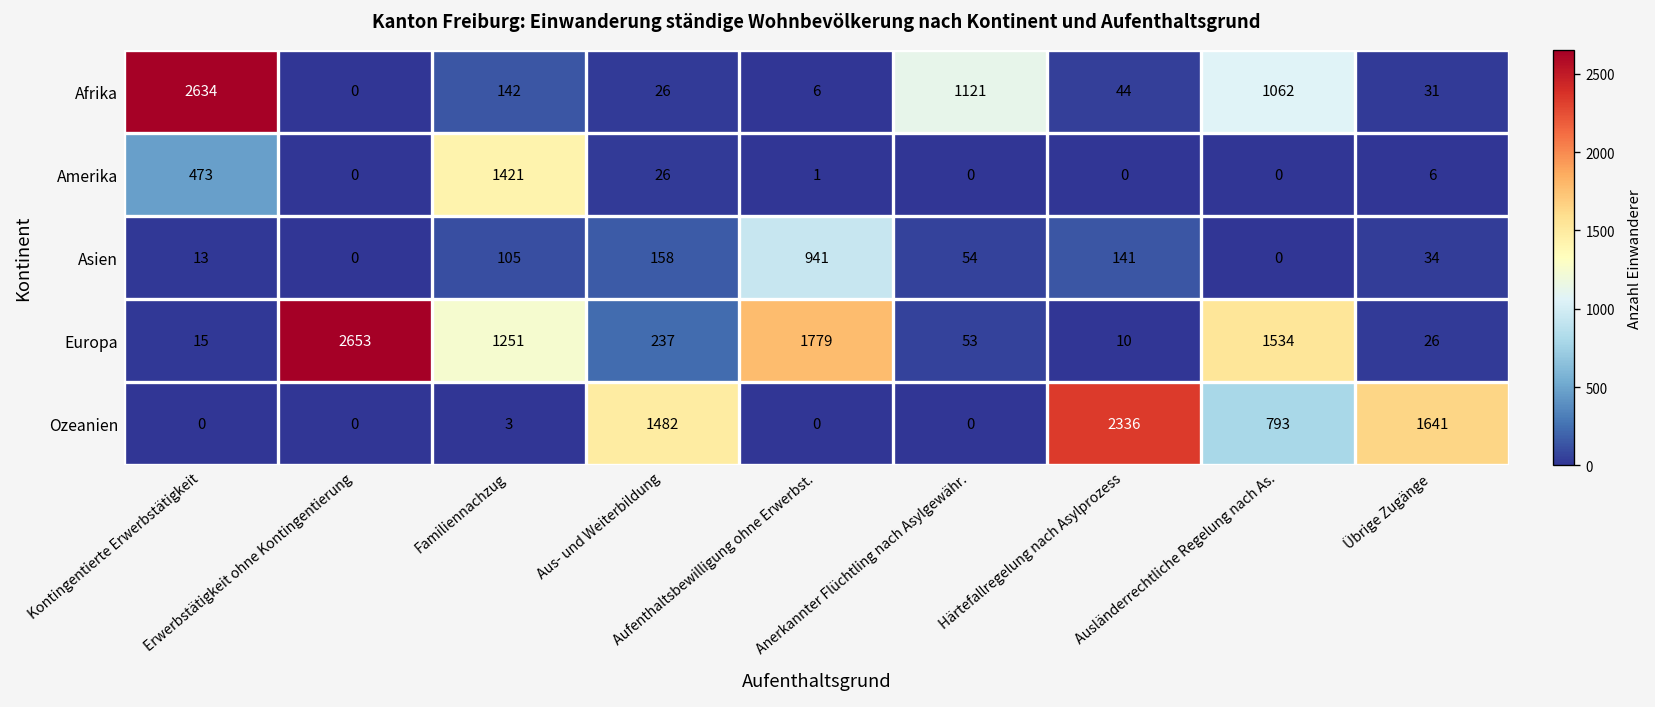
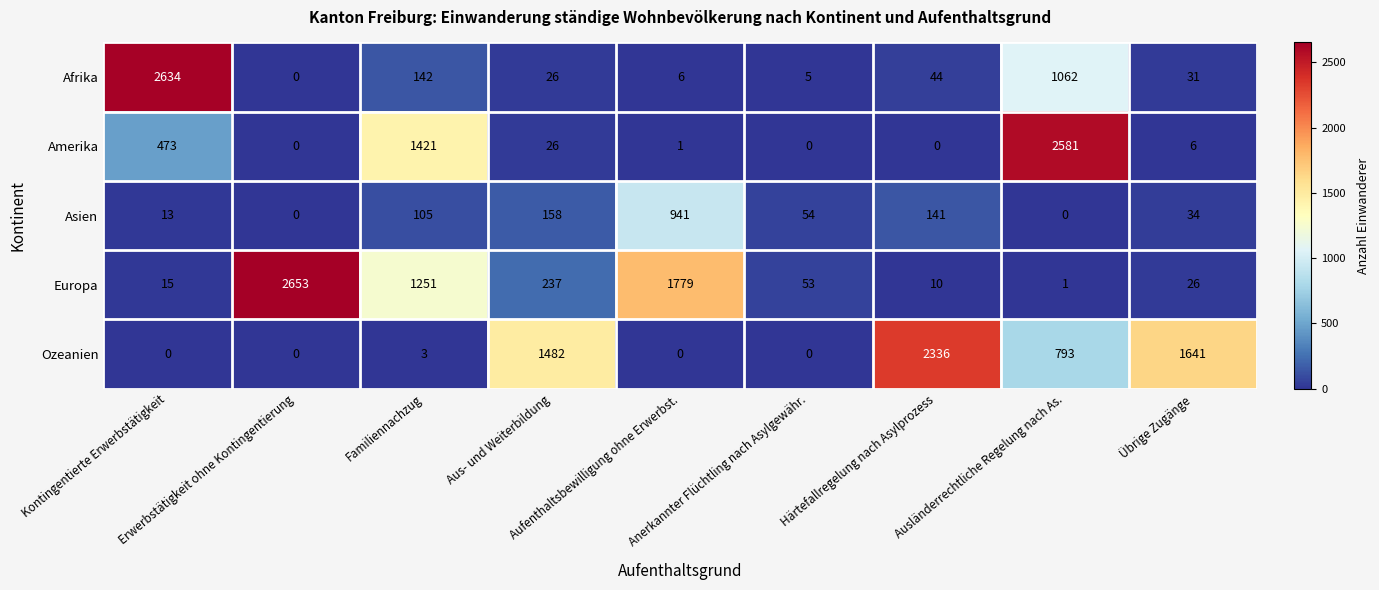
Afrika, Anerkannter Flüchtling nach Asylgewähr.: 1121 -> 5
Amerika, Ausländerrechtliche Regelung nach As.: 0 -> 2581
Europa, Ausländerrechtliche Regelung nach As.: 1534 -> 1
